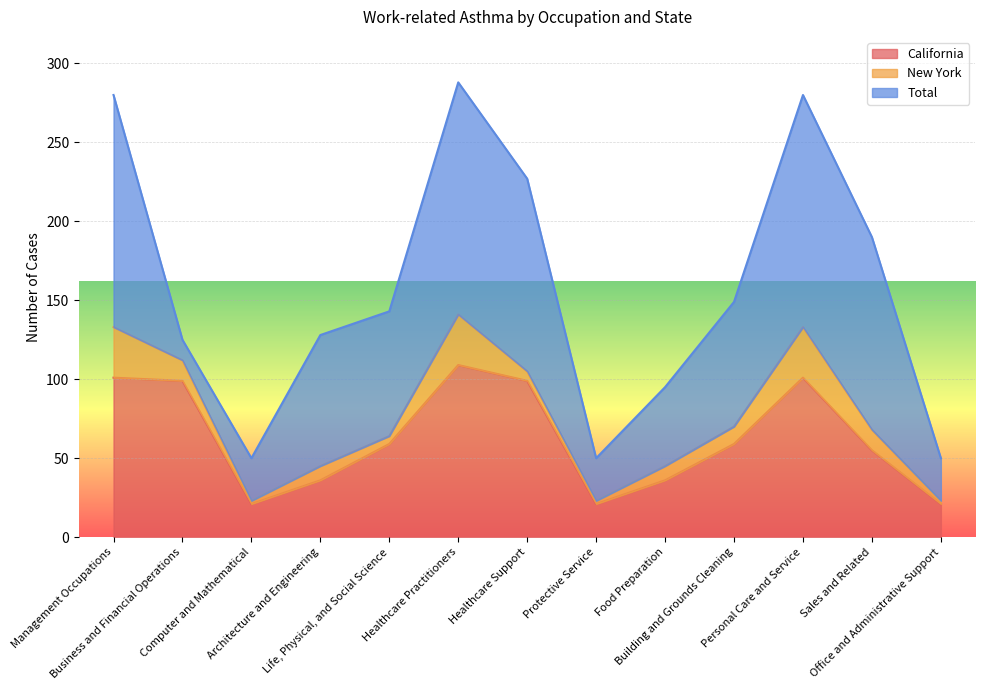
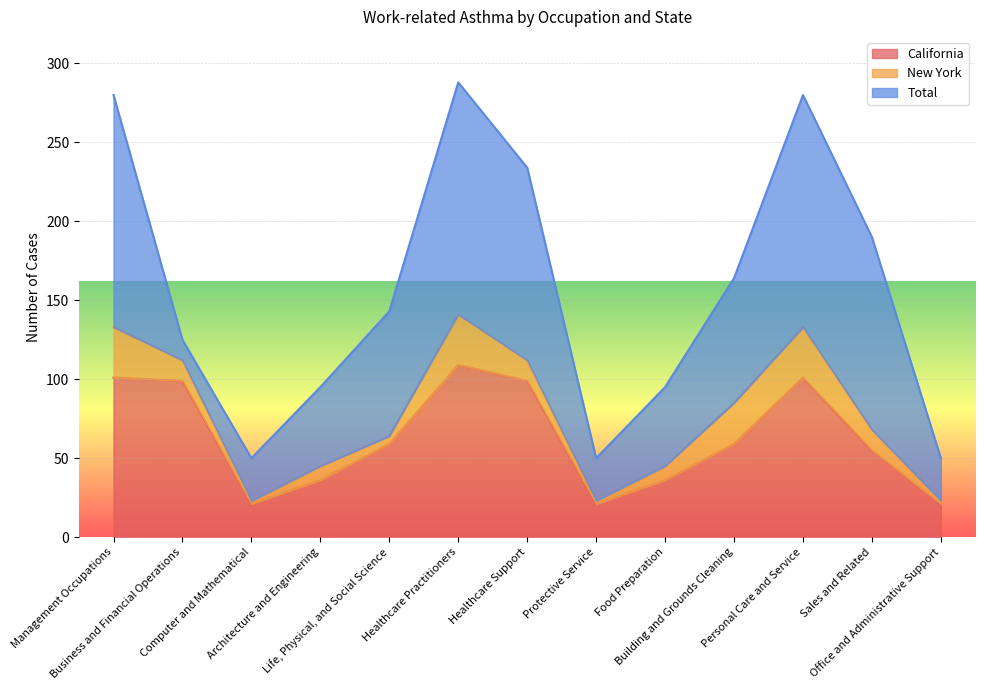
Total, Architecture and Engineering: 83 -> 50
New York, Healthcare Support: 6 -> 13
New York, Building and Grounds Cleaning: 11 -> 26
